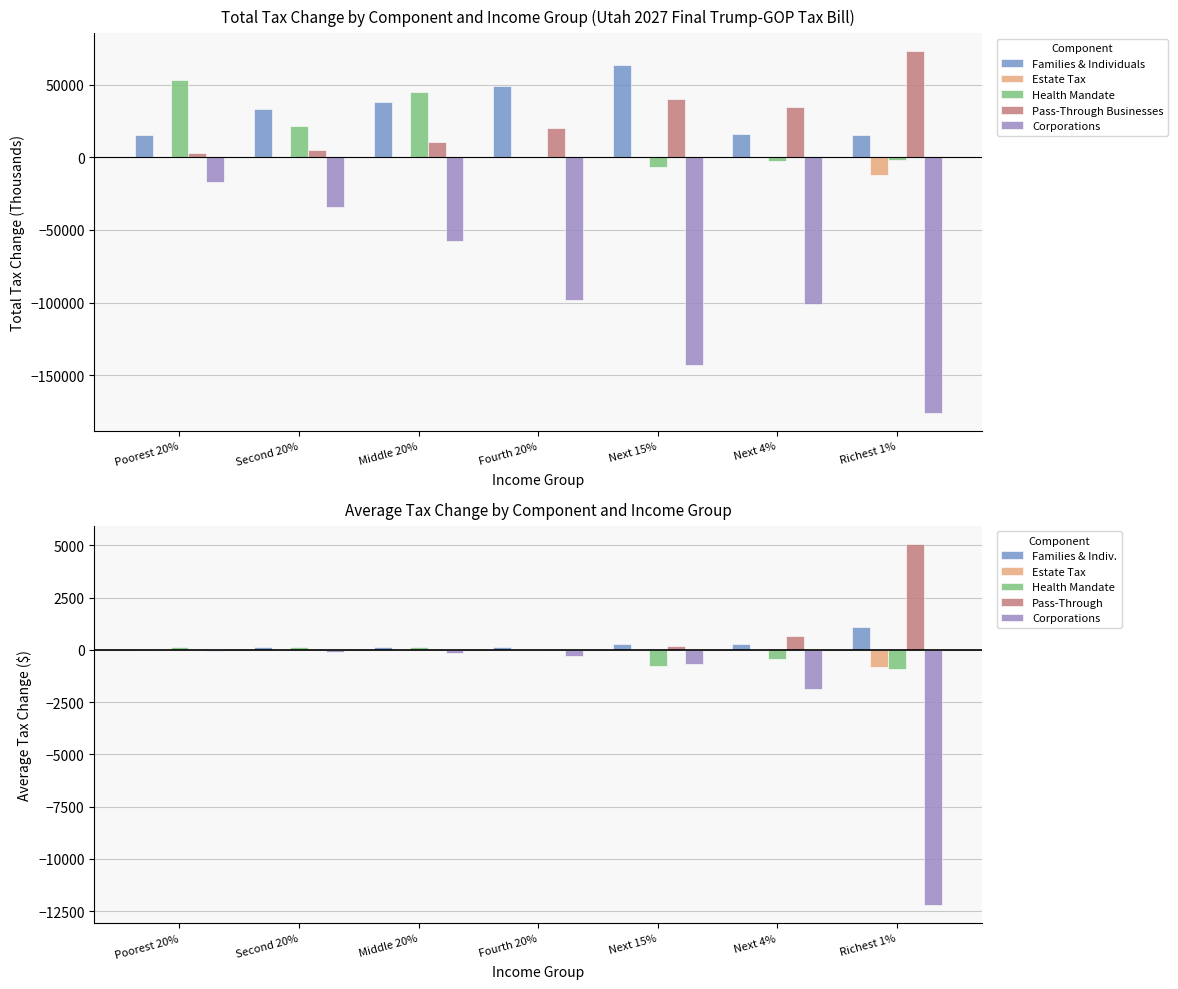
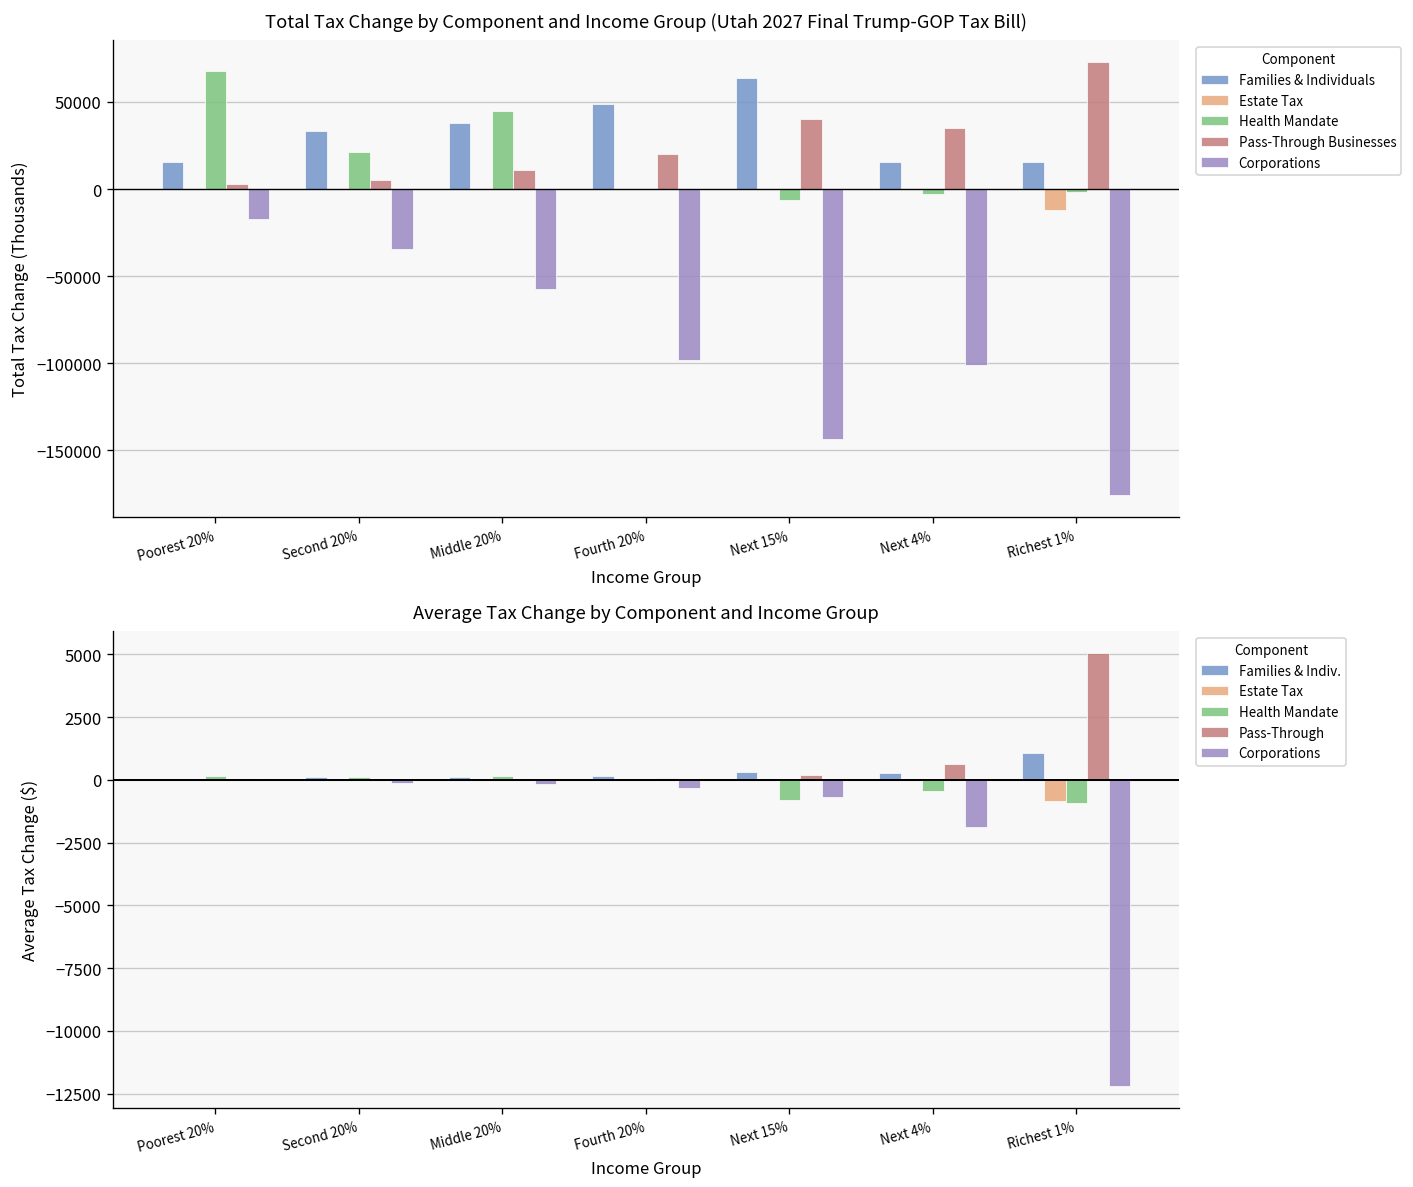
Total Tax Change by Component and Income Group (Utah 2027 Final Trump-GOP Tax Bill), Health Mandate, Poorest 20%: 53000 -> 68000
